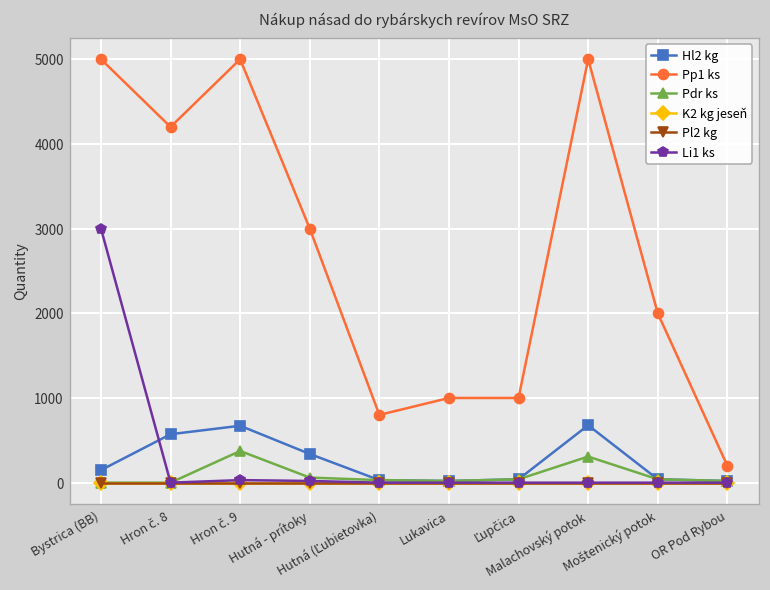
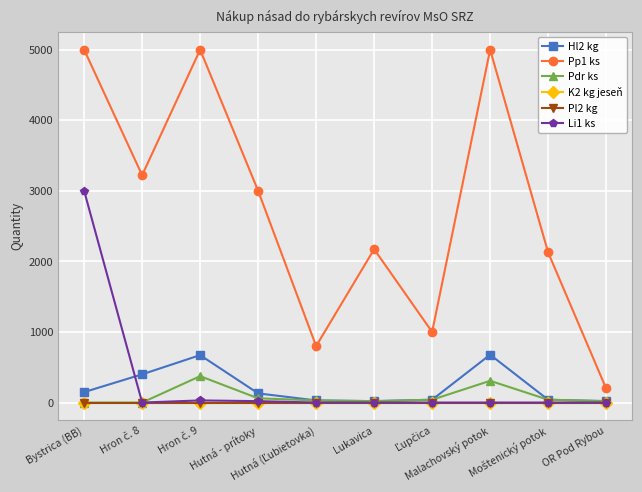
Hl2 kg, Hron č. 8: 600 -> 400
Pp1 ks, Hron č. 8: 4200 -> 3200
Hl2 kg, Hutná - prítoky: 300 -> 100
Pp1 ks, Lukavica: 1000 -> 2200
Pp1 ks, Moštenický potok: 2000 -> 2100
